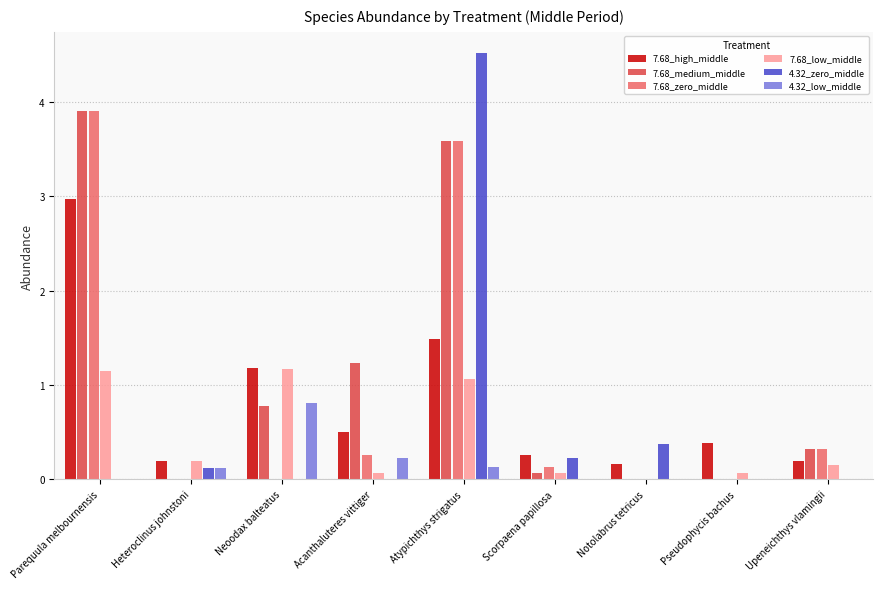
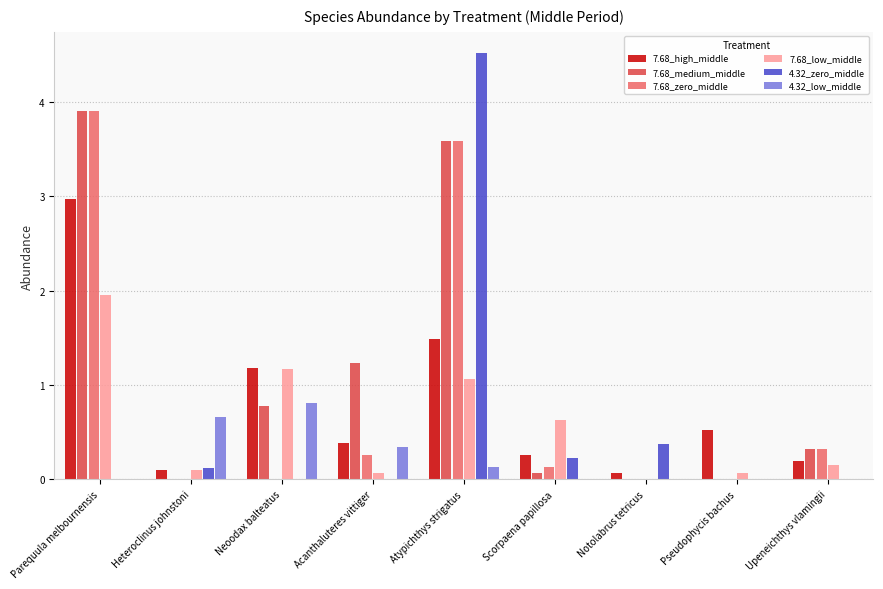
7.68_low_middle, Parequula melbournensis: 1.1 -> 2.0
7.68_high_middle, Heteroclinus johnstoni: 0.2 -> 0.1
7.68_low_middle, Heteroclinus johnstoni: 0.2 -> 0.1
4.32_low_middle, Heteroclinus johnstoni: 0.1 -> 0.7
7.68_high_middle, Acanthaluteres vittiger: 0.5 -> 0.4
4.32_low_middle, Acanthaluteres vittiger: 0.2 -> 0.3
7.68_low_middle, Scorpaena papillosa: 0.1 -> 0.6
7.68_high_middle, Notolabrus tetricus: 0.2 -> 0.1
7.68_high_middle, Pseudophycis bachus: 0.4 -> 0.5
